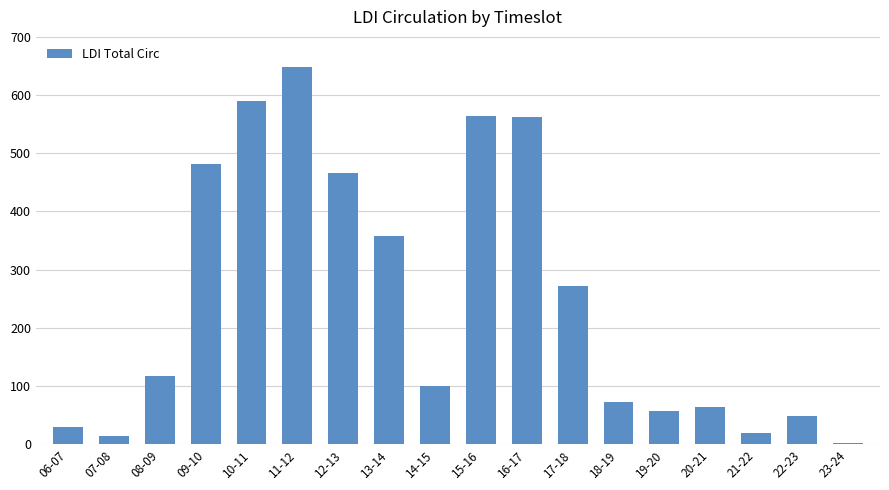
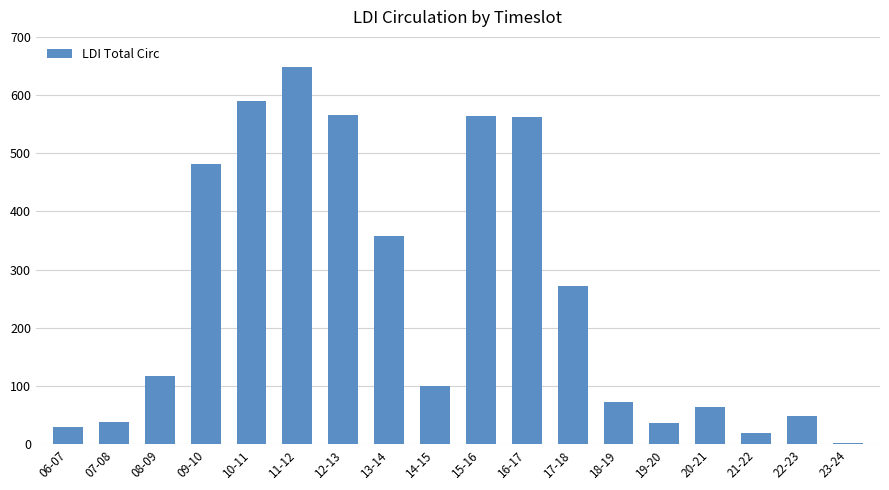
07-08: 10 -> 40
12-13: 470 -> 570
19-20: 60 -> 40
